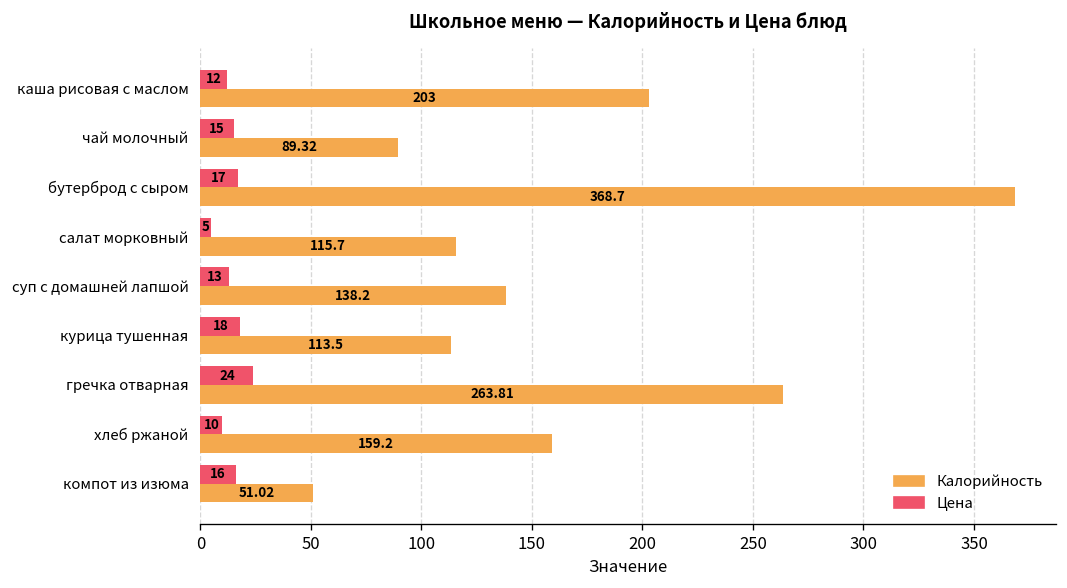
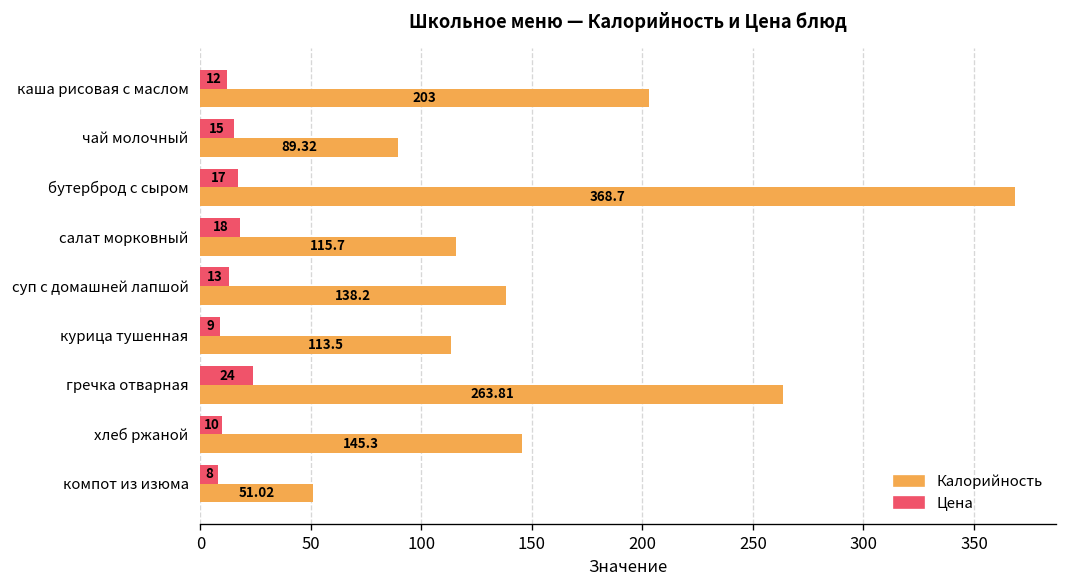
Цена, салат морковный: 5 -> 18
Цена, курица тушенная: 18 -> 9
Калорийность, хлеб ржаной: 159.2 -> 145.3
Цена, компот из изюма: 16 -> 8
